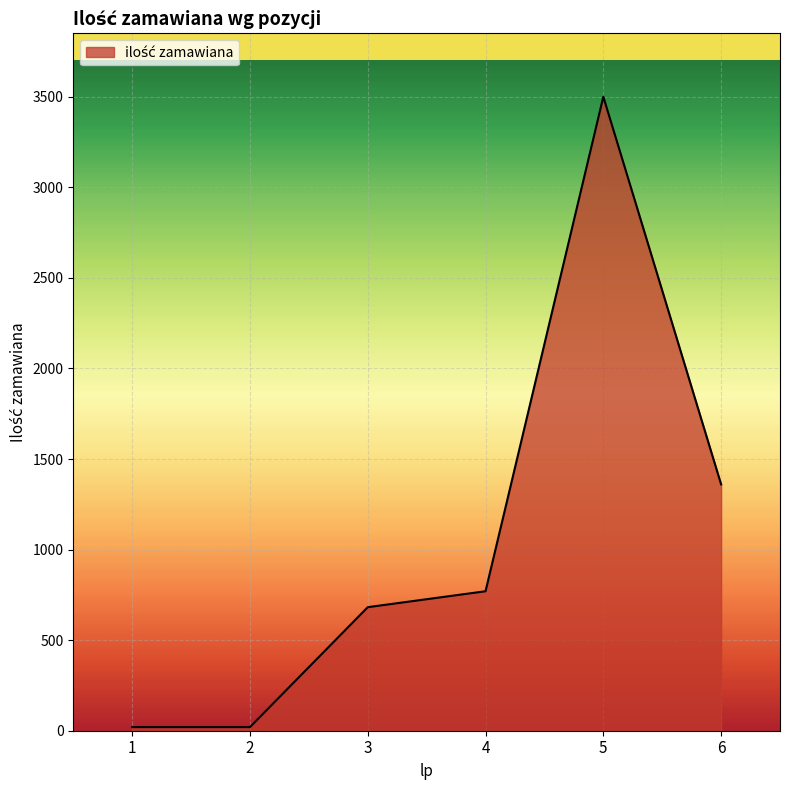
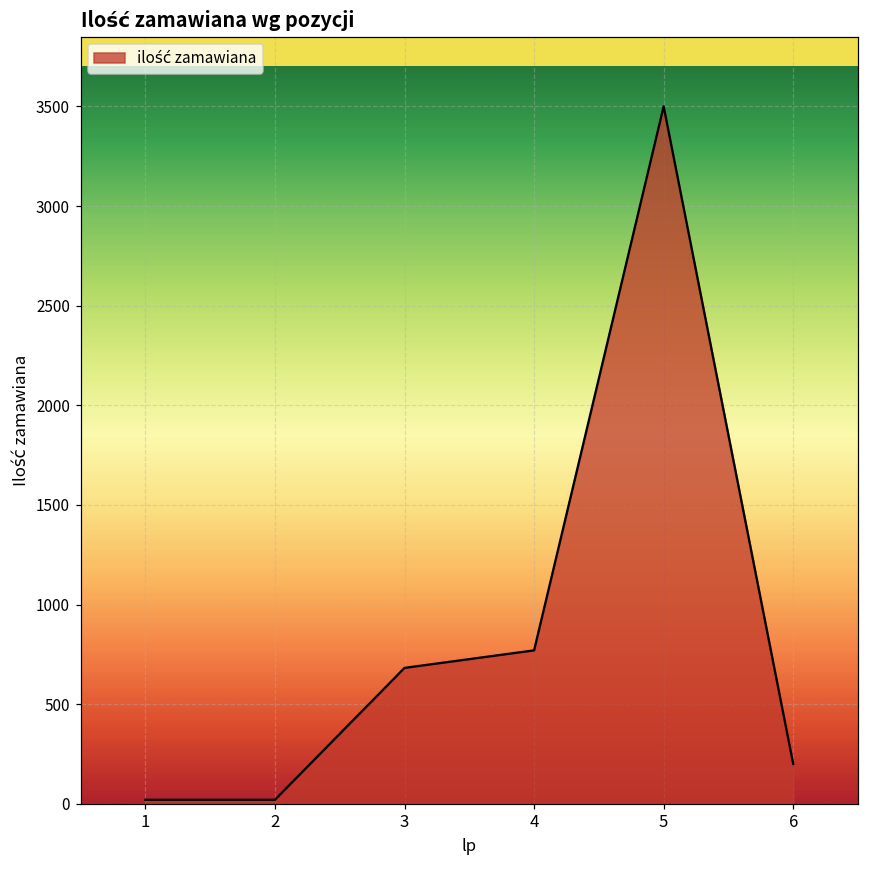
6: 1360 -> 200
